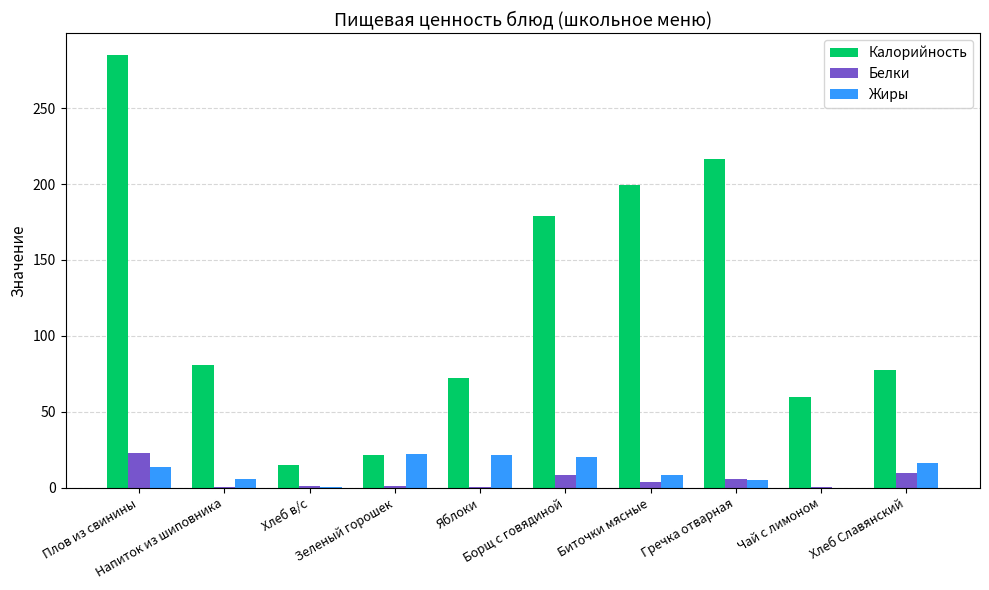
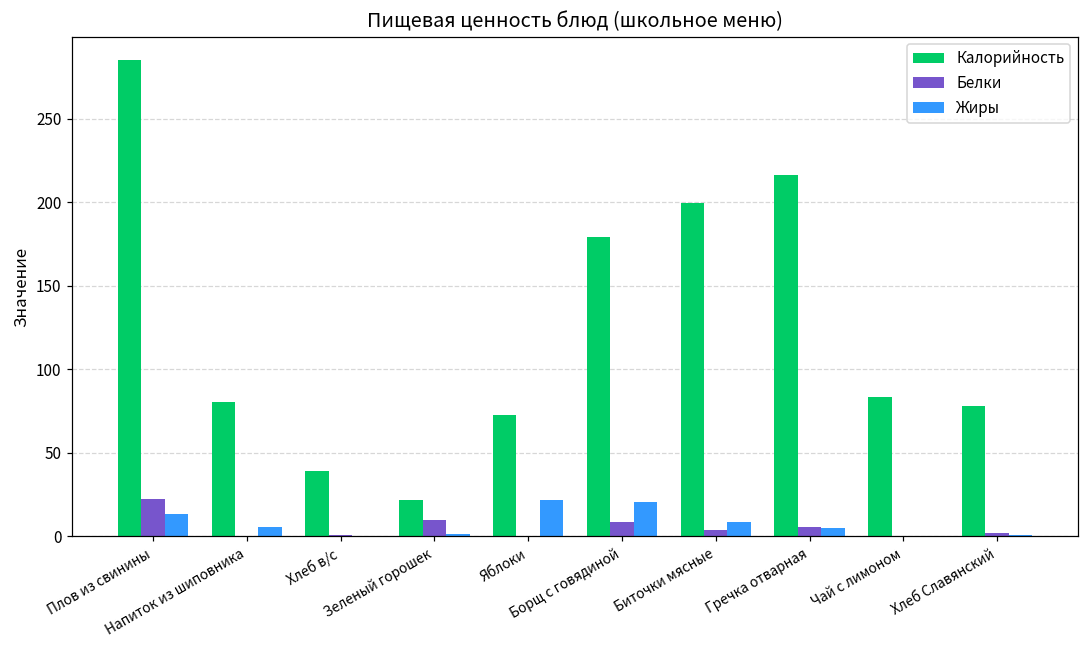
Калорийность, Хлеб в/с: 15 -> 39
Белки, Зеленый горошек: 1 -> 10
Жиры, Зеленый горошек: 22 -> 1
Калорийность, Чай с лимоном: 60 -> 84
Белки, Хлеб Славянский: 10 -> 2
Жиры, Хлеб Славянский: 16 -> 1
